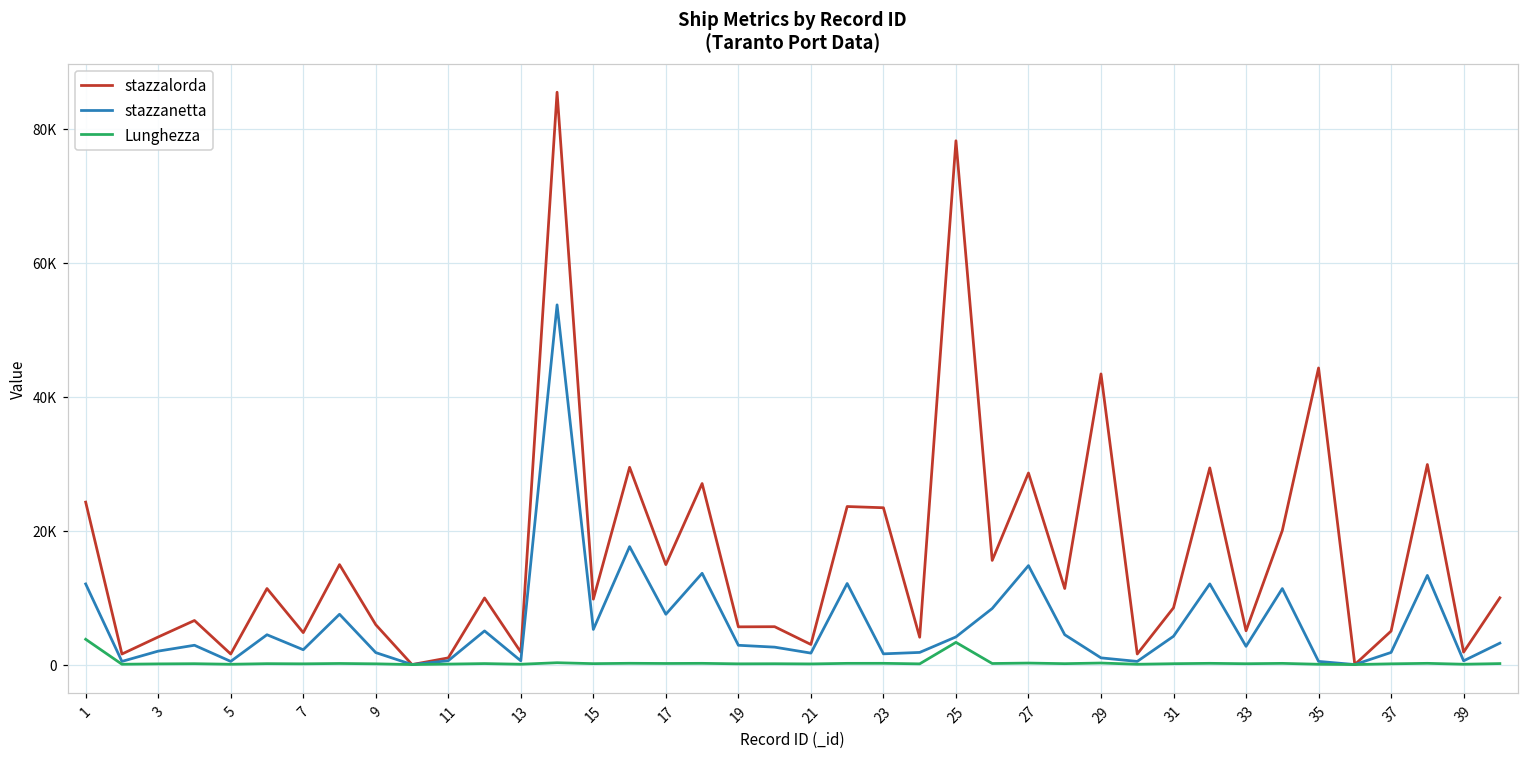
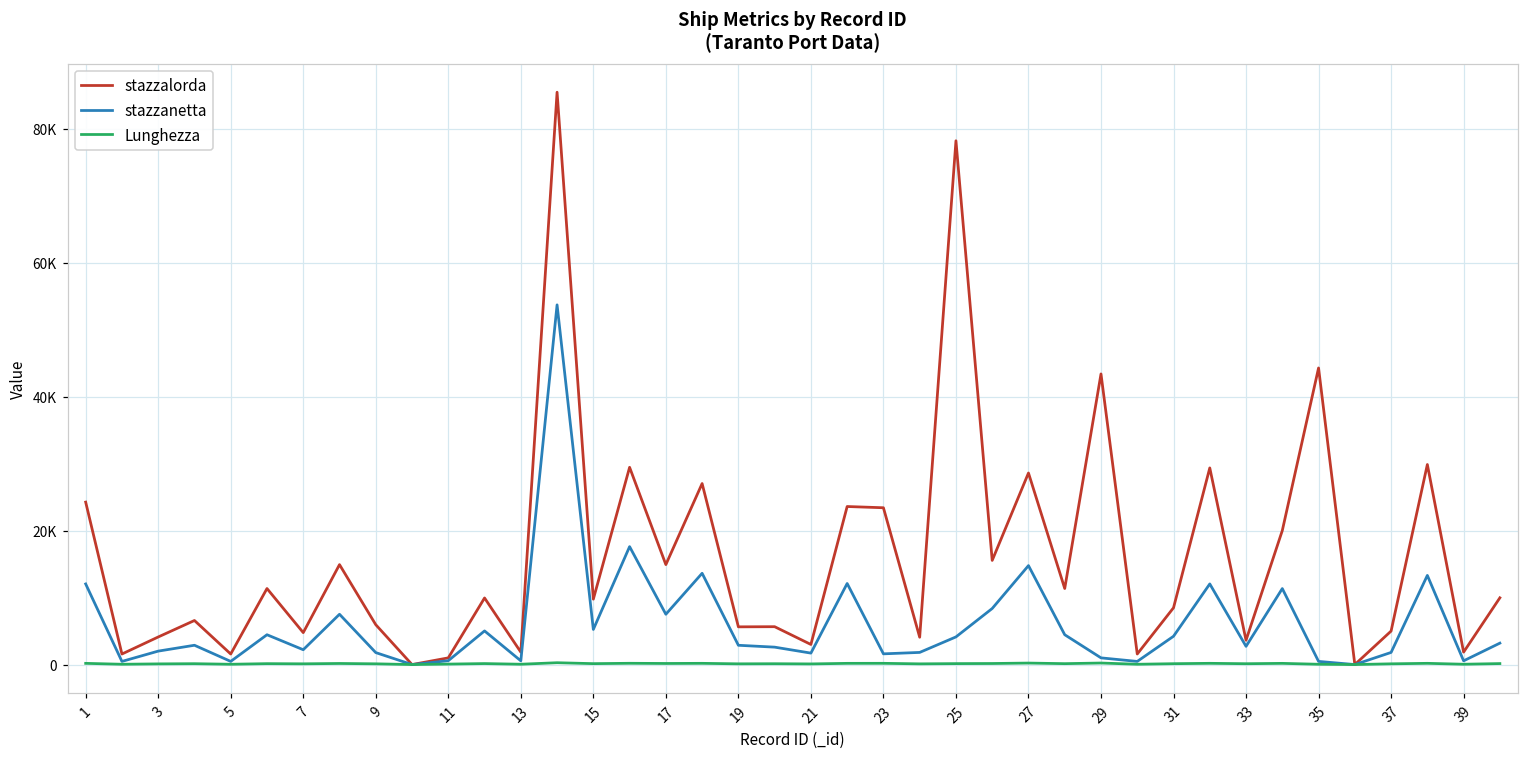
Lunghezza, 1: 4000 -> 0
Lunghezza, 25: 3000 -> 0
stazzalorda, 33: 5000 -> 4000
